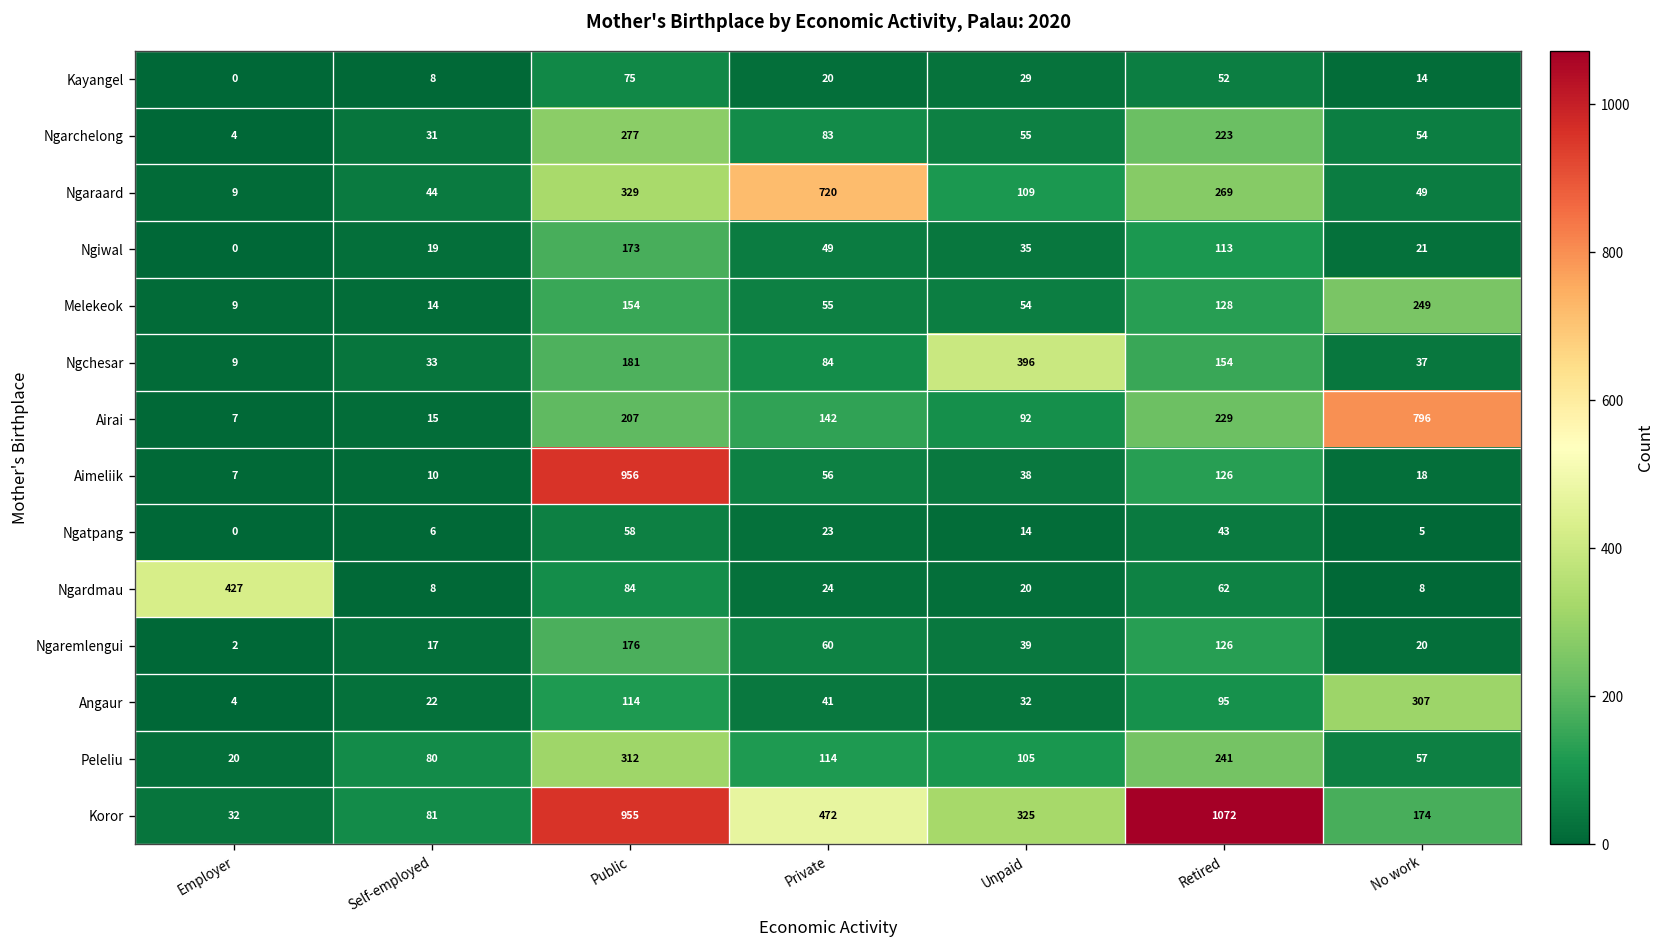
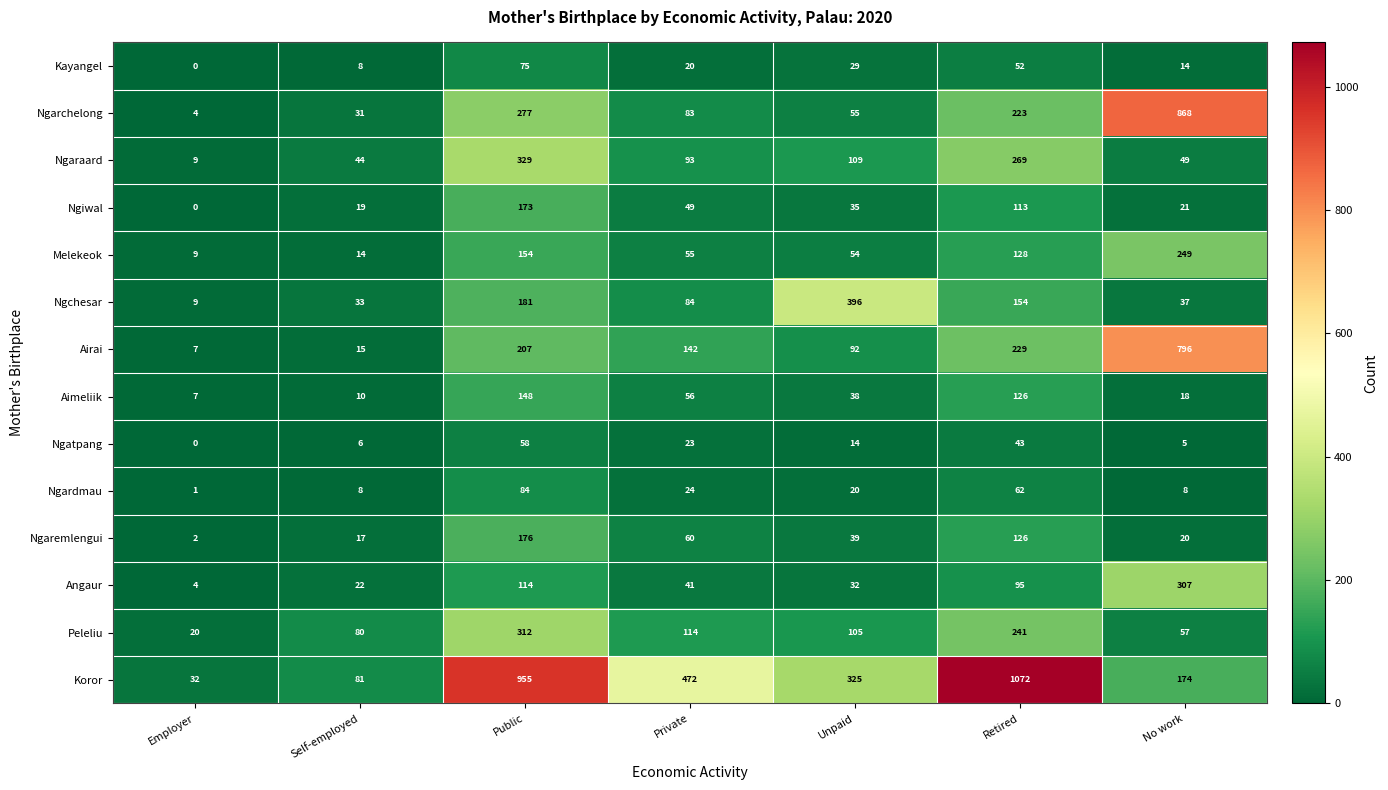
Ngarchelong, No work: 54 -> 868
Ngaraard, Private: 720 -> 93
Aimeliik, Public: 956 -> 148
Ngardmau, Employer: 427 -> 1
